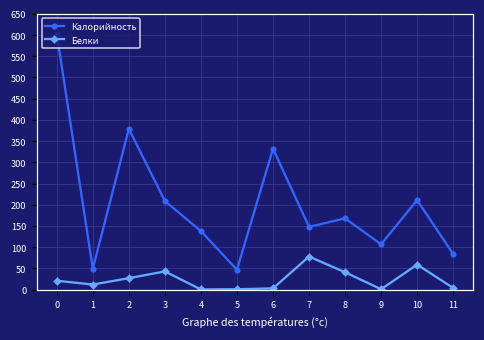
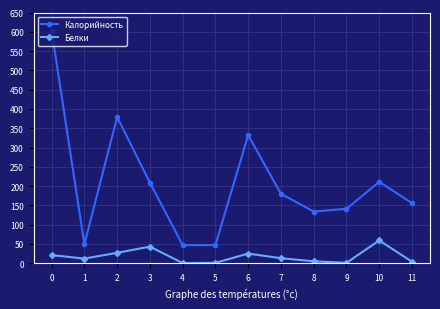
Калорийность, 4: 140 -> 50
Белки, 6: 0 -> 30
Калорийность, 7: 150 -> 180
Белки, 7: 80 -> 10
Калорийность, 8: 170 -> 130
Белки, 8: 40 -> 10
Калорийность, 9: 110 -> 140
Калорийность, 11: 80 -> 160
